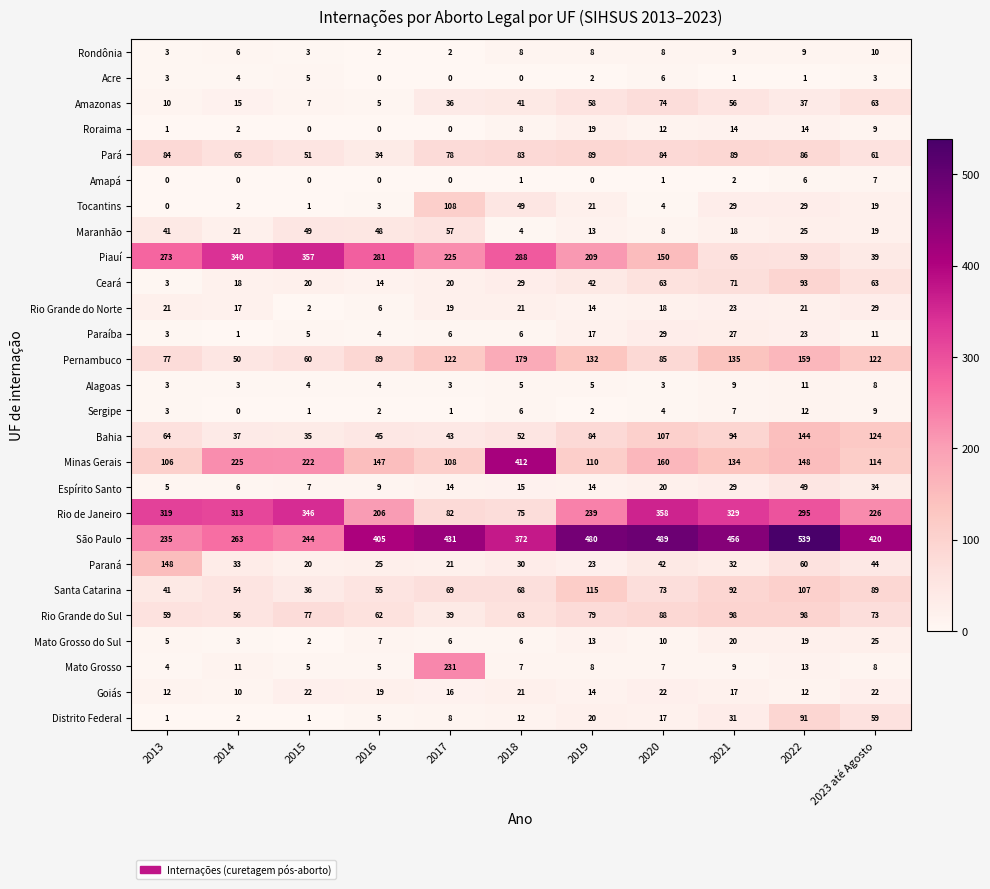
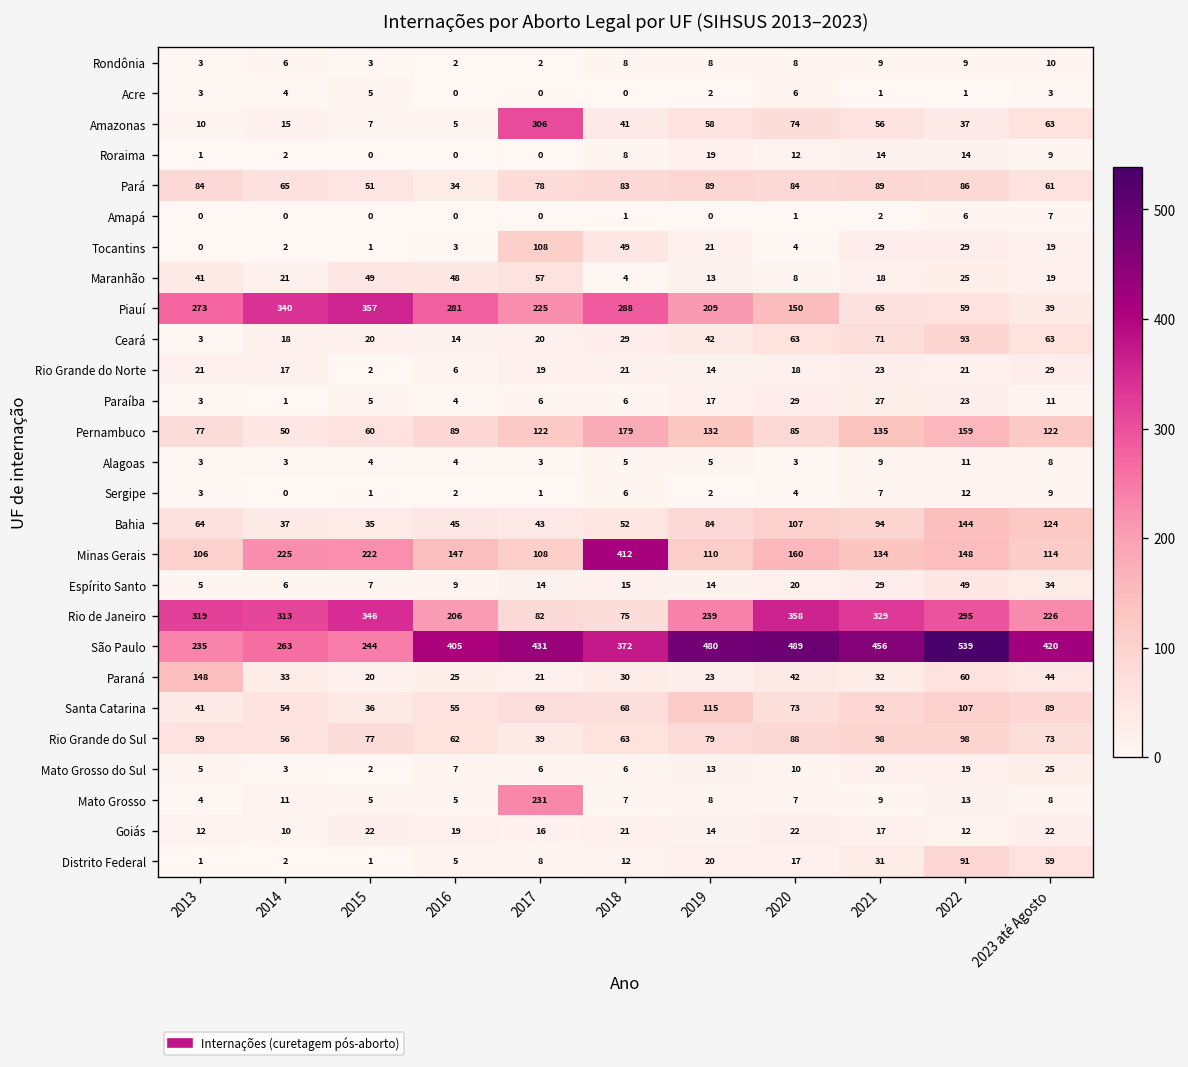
Amazonas, 2017: 36 -> 306
